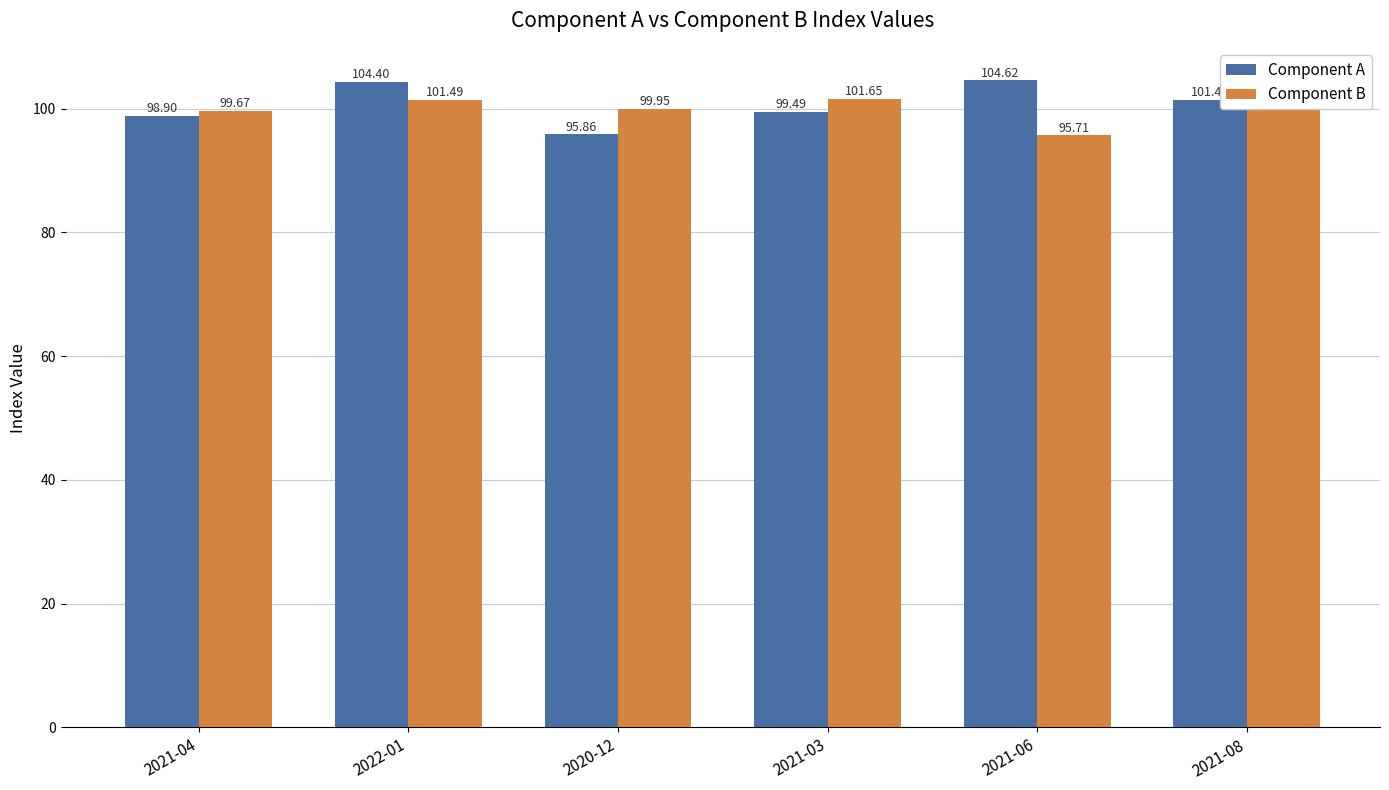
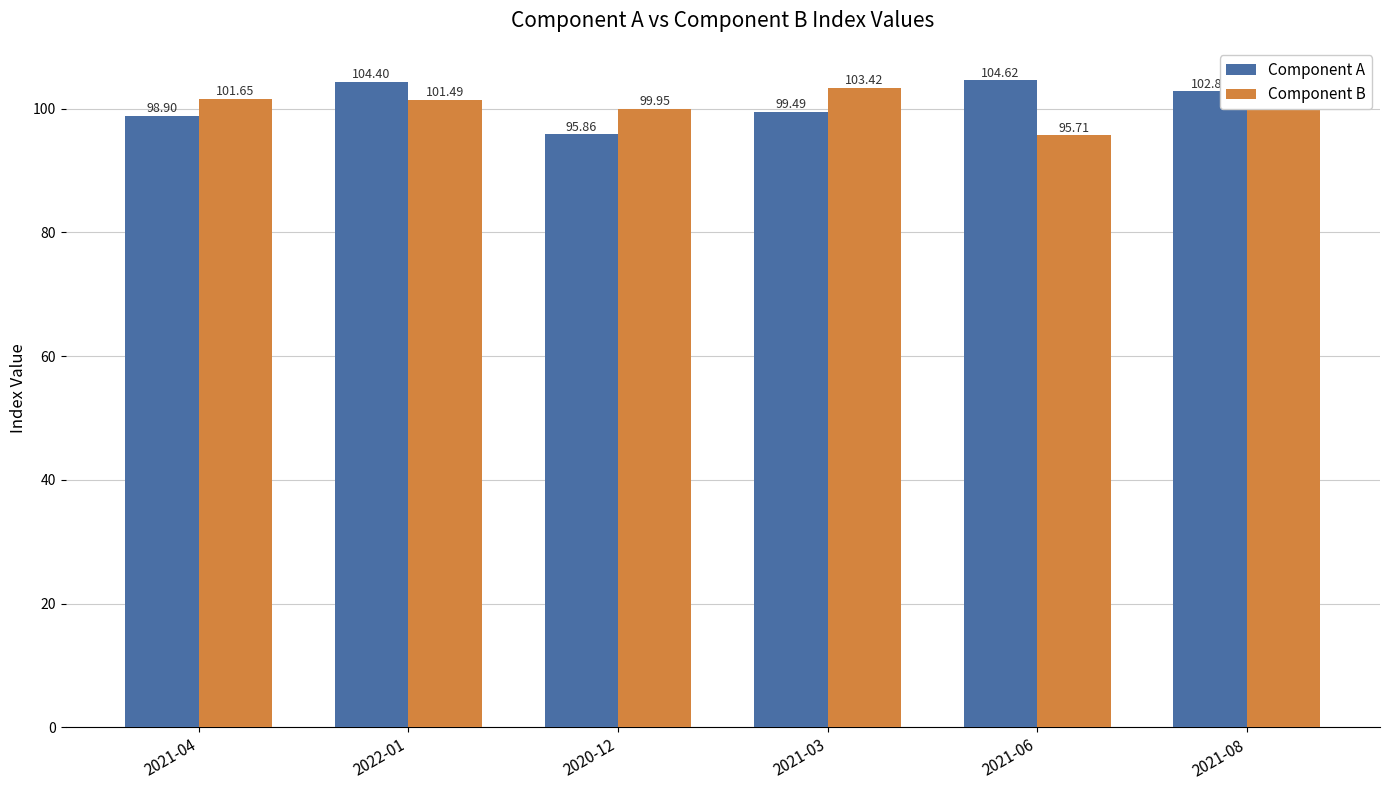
Component B, 2021-04: 99.67 -> 101.65
Component B, 2021-03: 101.65 -> 103.42
Component A, 2021-08: 101 -> 103
